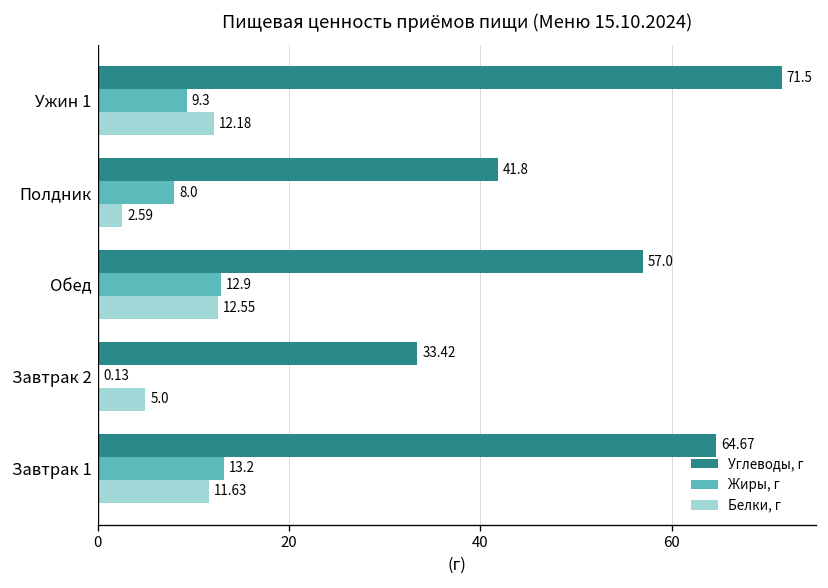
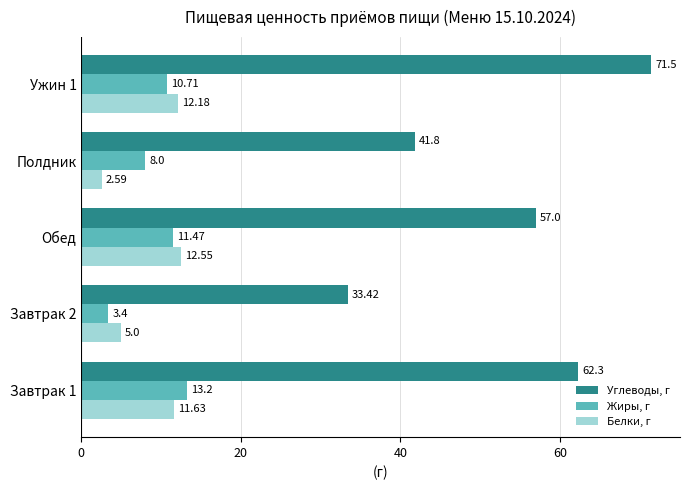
Жиры, г, Ужин 1: 9.3 -> 10.71
Жиры, г, Обед: 12.9 -> 11.47
Жиры, г, Завтрак 2: 0.13 -> 3.4
Углеводы, г, Завтрак 1: 64.67 -> 62.3
